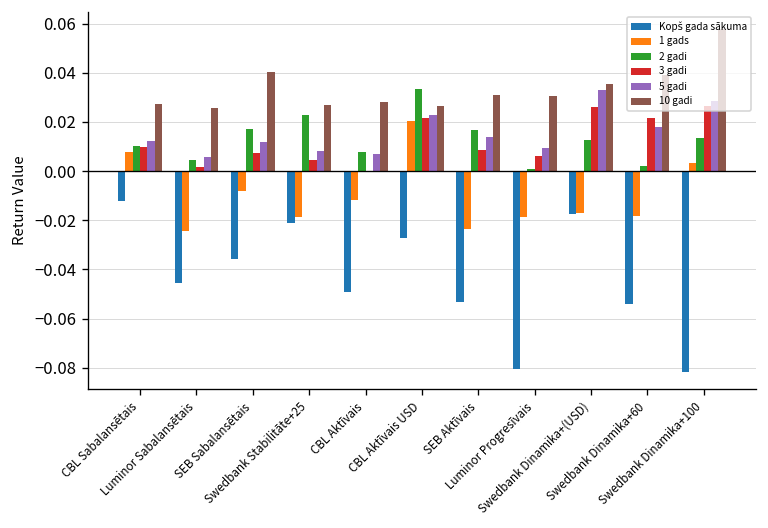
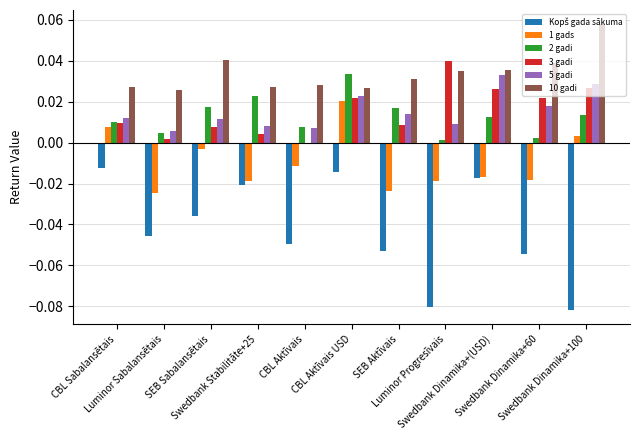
1 gads, SEB Sabalansētais: -0.008 -> -0.003
Kopš gada sākuma, CBL Aktīvais USD: -0.027 -> -0.014
3 gadi, Luminor Progresīvais: 0.006 -> 0.040
10 gadi, Luminor Progresīvais: 0.030 -> 0.035
